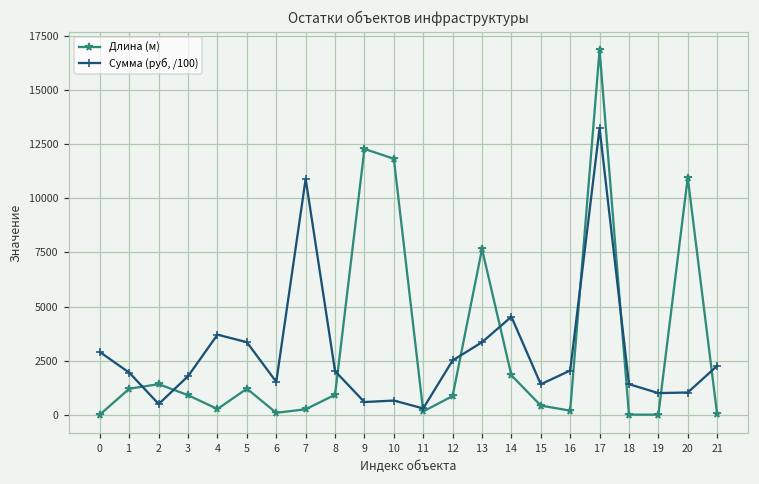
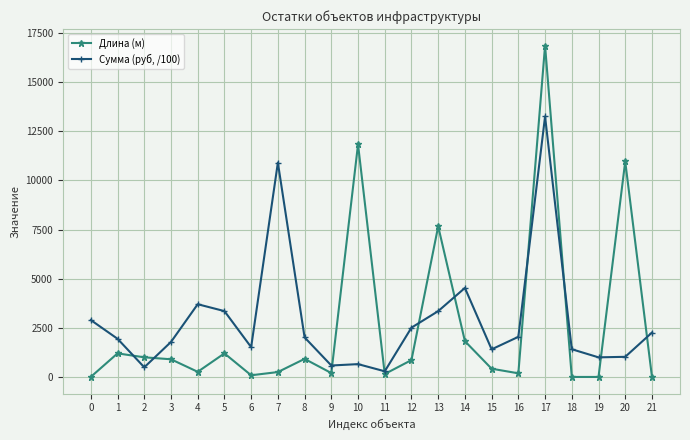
Длина (м), 2: 1400 -> 1000
Длина (м), 9: 12300 -> 200
